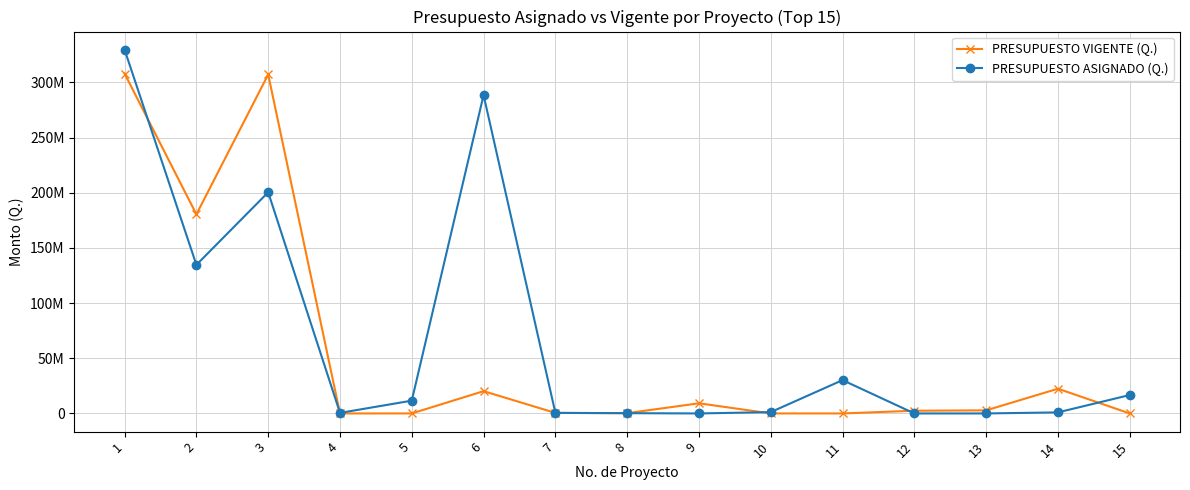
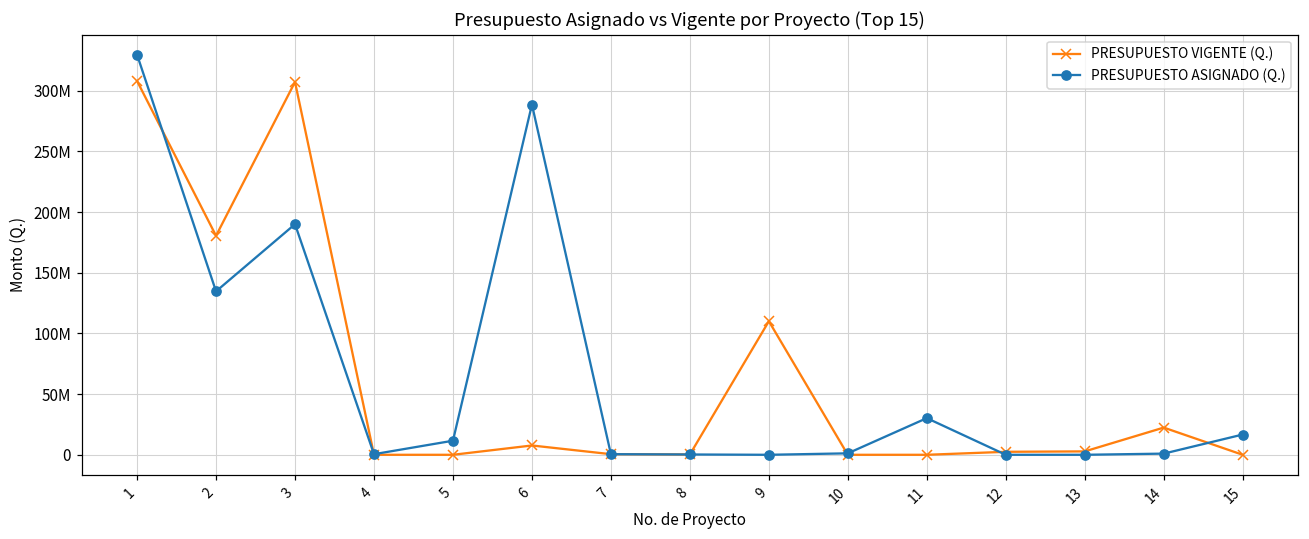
PRESUPUESTO ASIGNADO (Q.), 3: 200000000 -> 190000000
PRESUPUESTO VIGENTE (Q.), 6: 20000000 -> 8000000
PRESUPUESTO VIGENTE (Q.), 9: 9000000 -> 110000000
